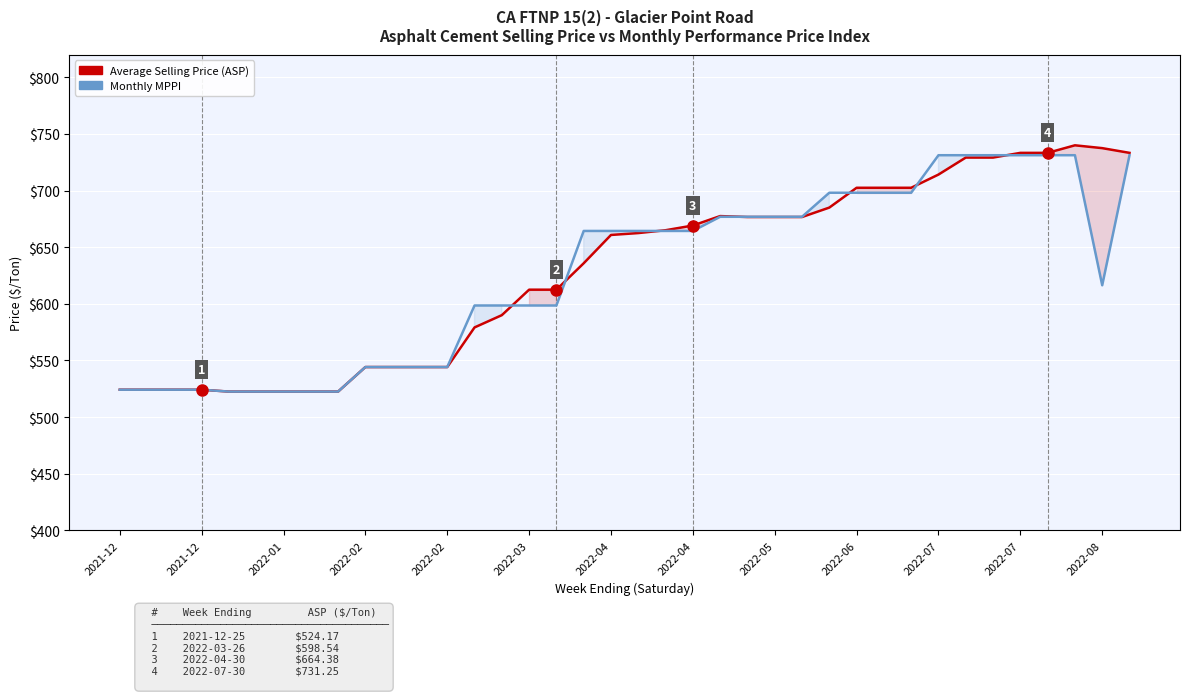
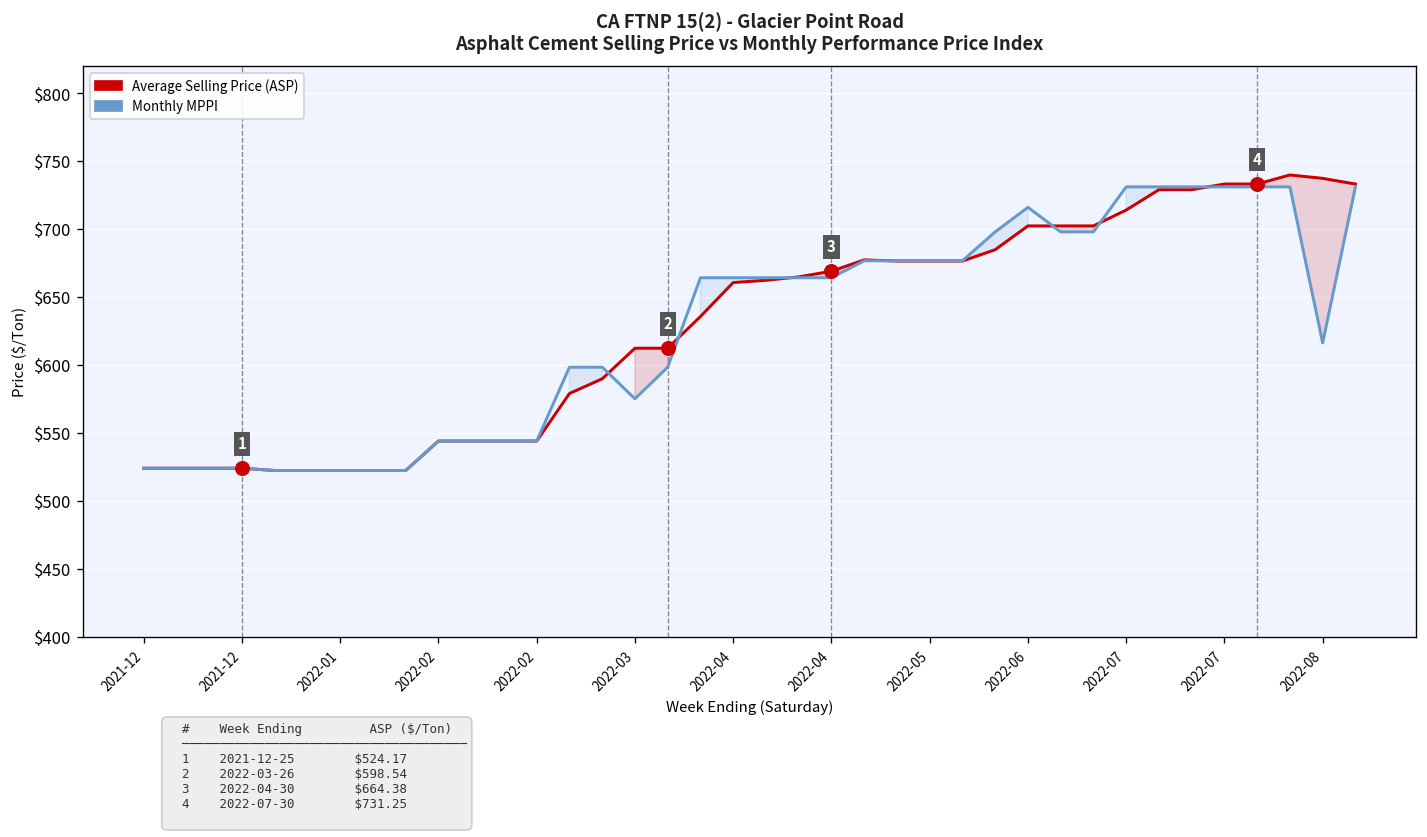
Monthly MPPI, 2022-03: $599 -> $575
Monthly MPPI, 2022-06: $698 -> $716
